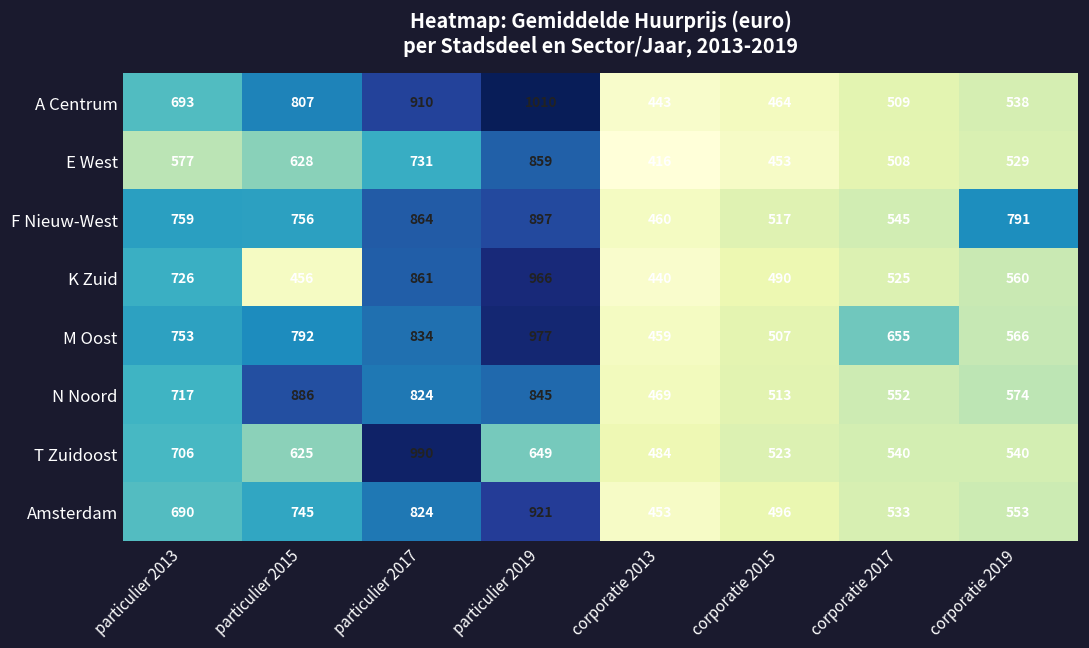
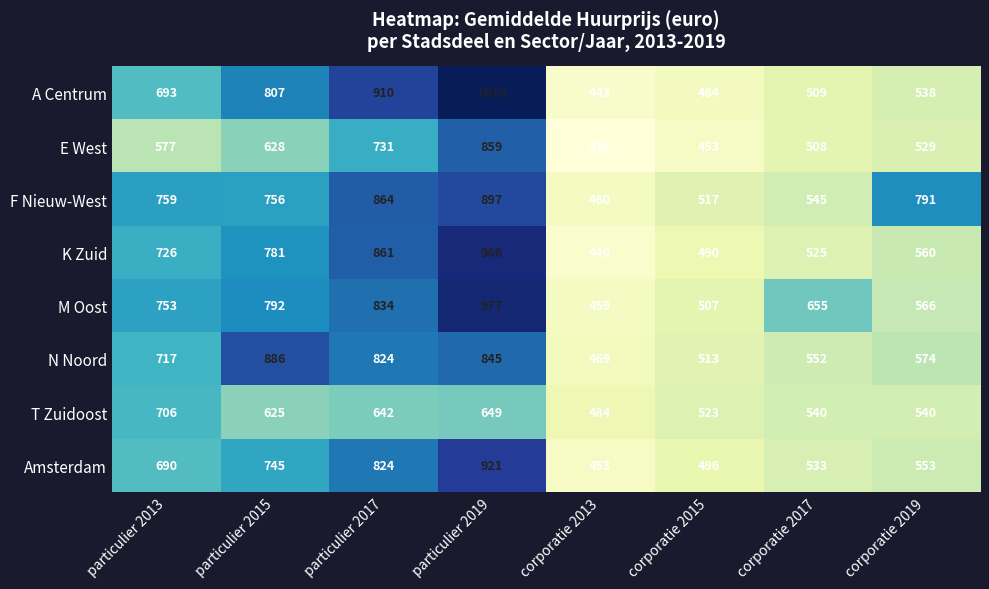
K Zuid, particulier 2015: 456 -> 781
T Zuidoost, particulier 2017: 990 -> 642
